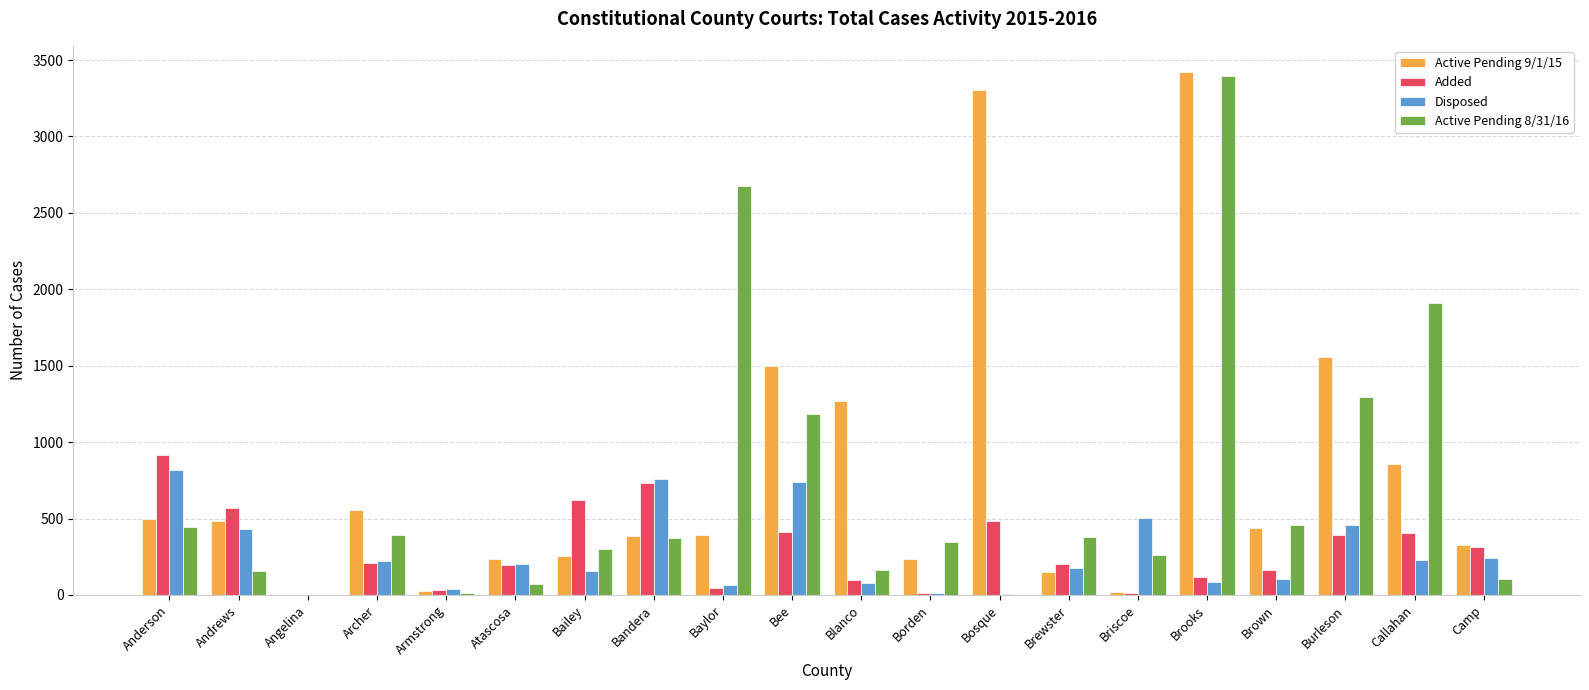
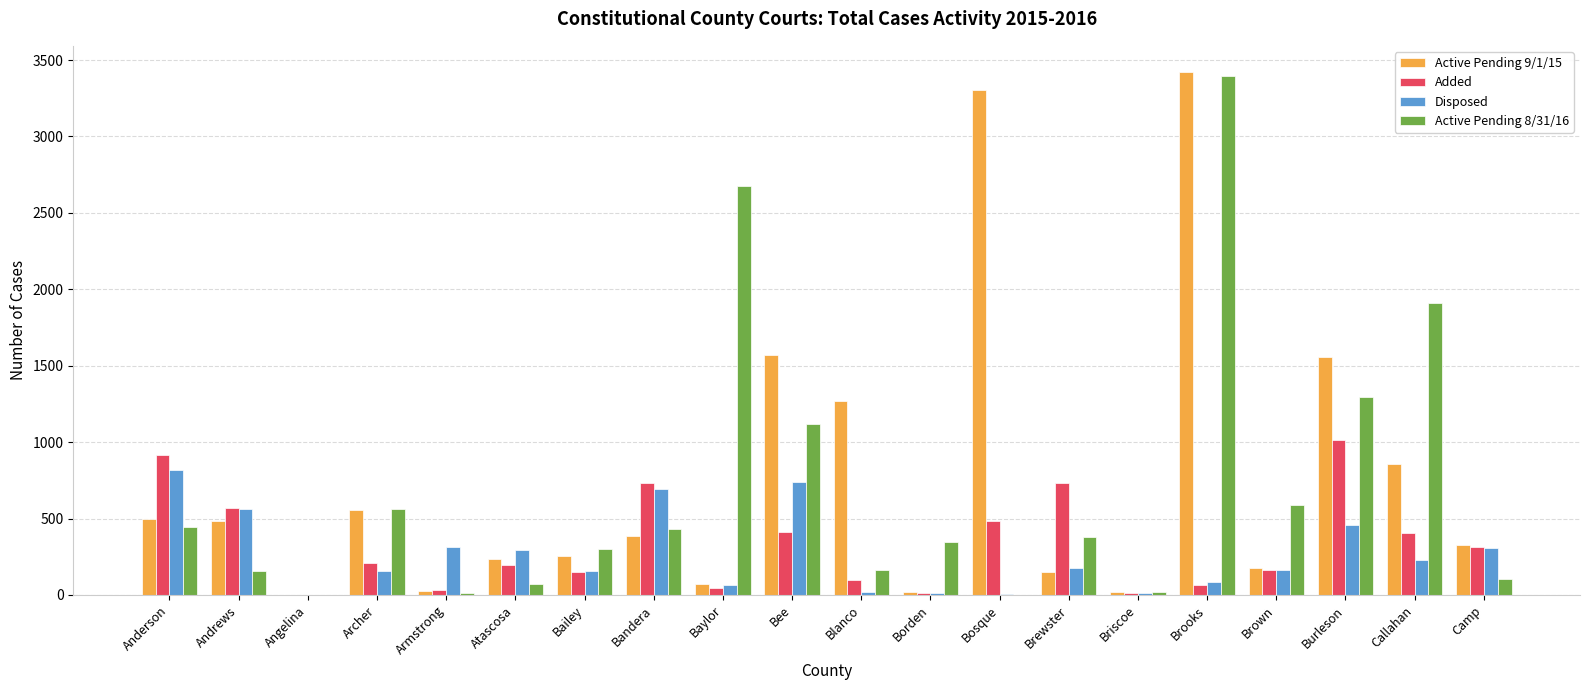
Disposed, Andrews: 430 -> 560
Disposed, Archer: 220 -> 160
Active Pending 8/31/16, Archer: 390 -> 560
Disposed, Armstrong: 40 -> 320
Disposed, Atascosa: 200 -> 300
Added, Bailey: 620 -> 150
Disposed, Bandera: 760 -> 700
Active Pending 8/31/16, Bandera: 370 -> 430
Active Pending 9/1/15, Baylor: 390 -> 70
Active Pending 9/1/15, Bee: 1500 -> 1570
Active Pending 8/31/16, Bee: 1190 -> 1120
Disposed, Blanco: 80 -> 20
Active Pending 9/1/15, Borden: 240 -> 20
Added, Brewster: 200 -> 730
Disposed, Briscoe: 500 -> 20
Active Pending 8/31/16, Briscoe: 260 -> 20
Added, Brooks: 120 -> 60
Active Pending 9/1/15, Brown: 440 -> 180
Disposed, Brown: 110 -> 170
Active Pending 8/31/16, Brown: 460 -> 590
Added, Burleson: 390 -> 1010
Disposed, Camp: 240 -> 310
